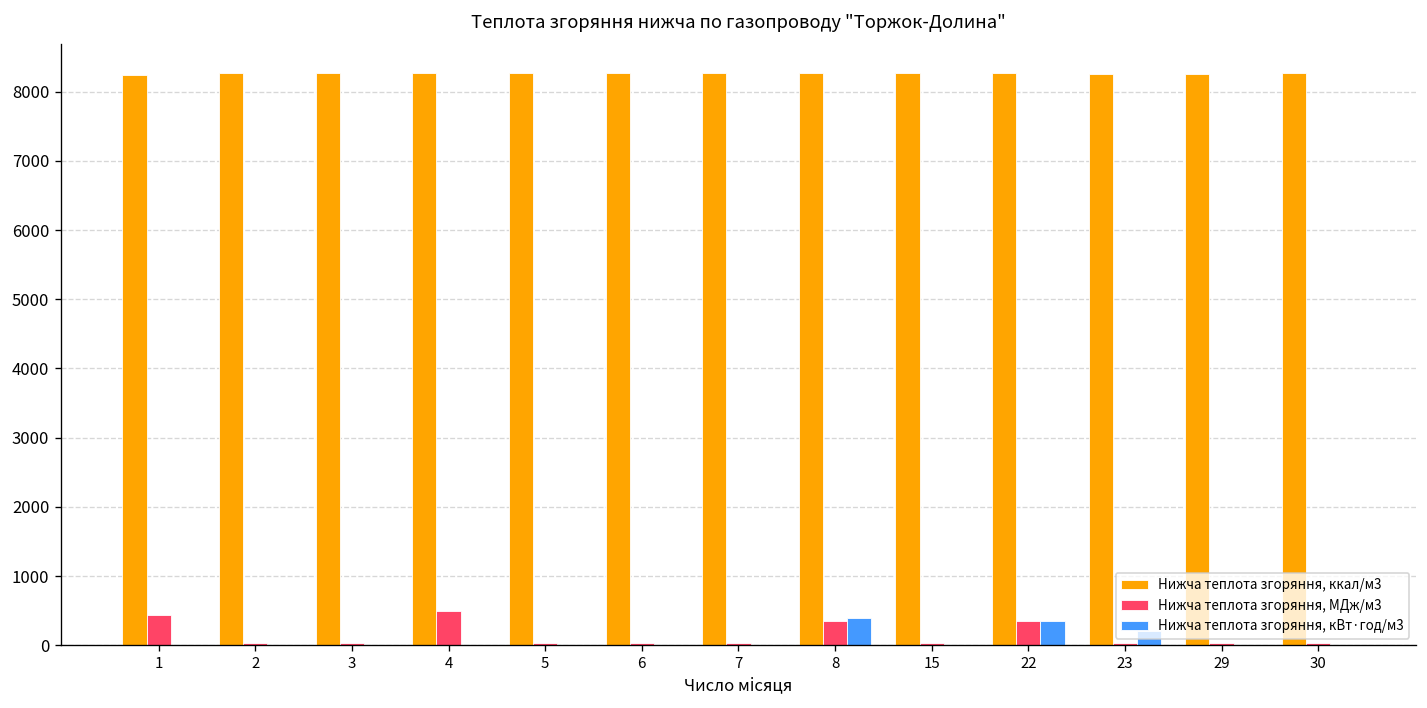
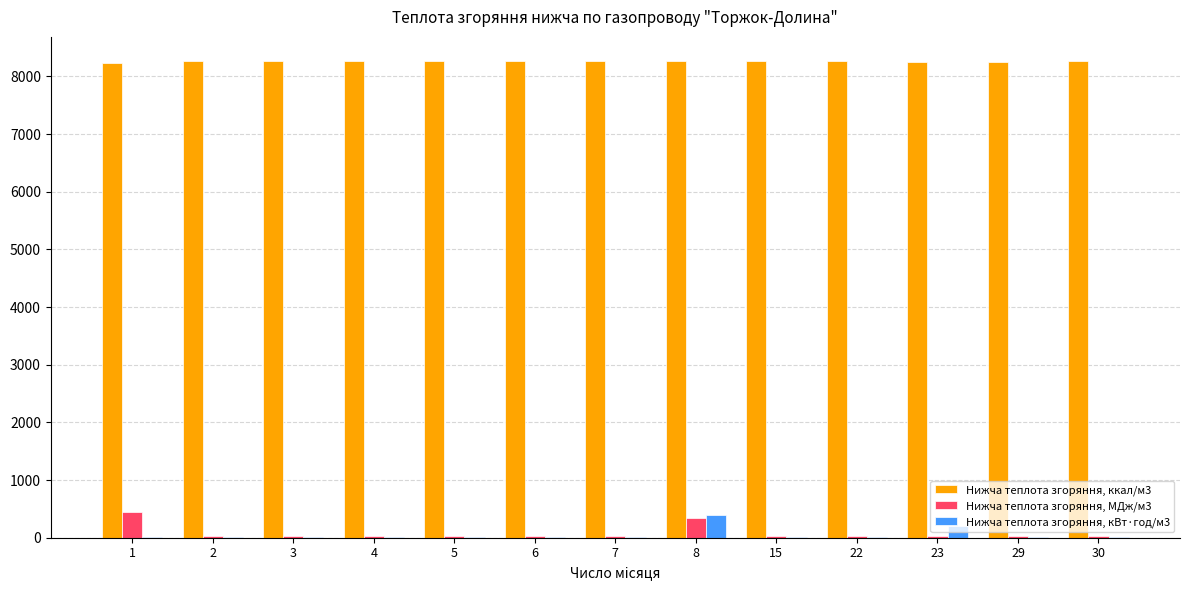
Нижча теплота згоряння, МДж/м3, 4: 500 -> 0
Нижча теплота згоряння, МДж/м3, 22: 400 -> 0
Нижча теплота згоряння, кВт·год/м3, 22: 300 -> 0
